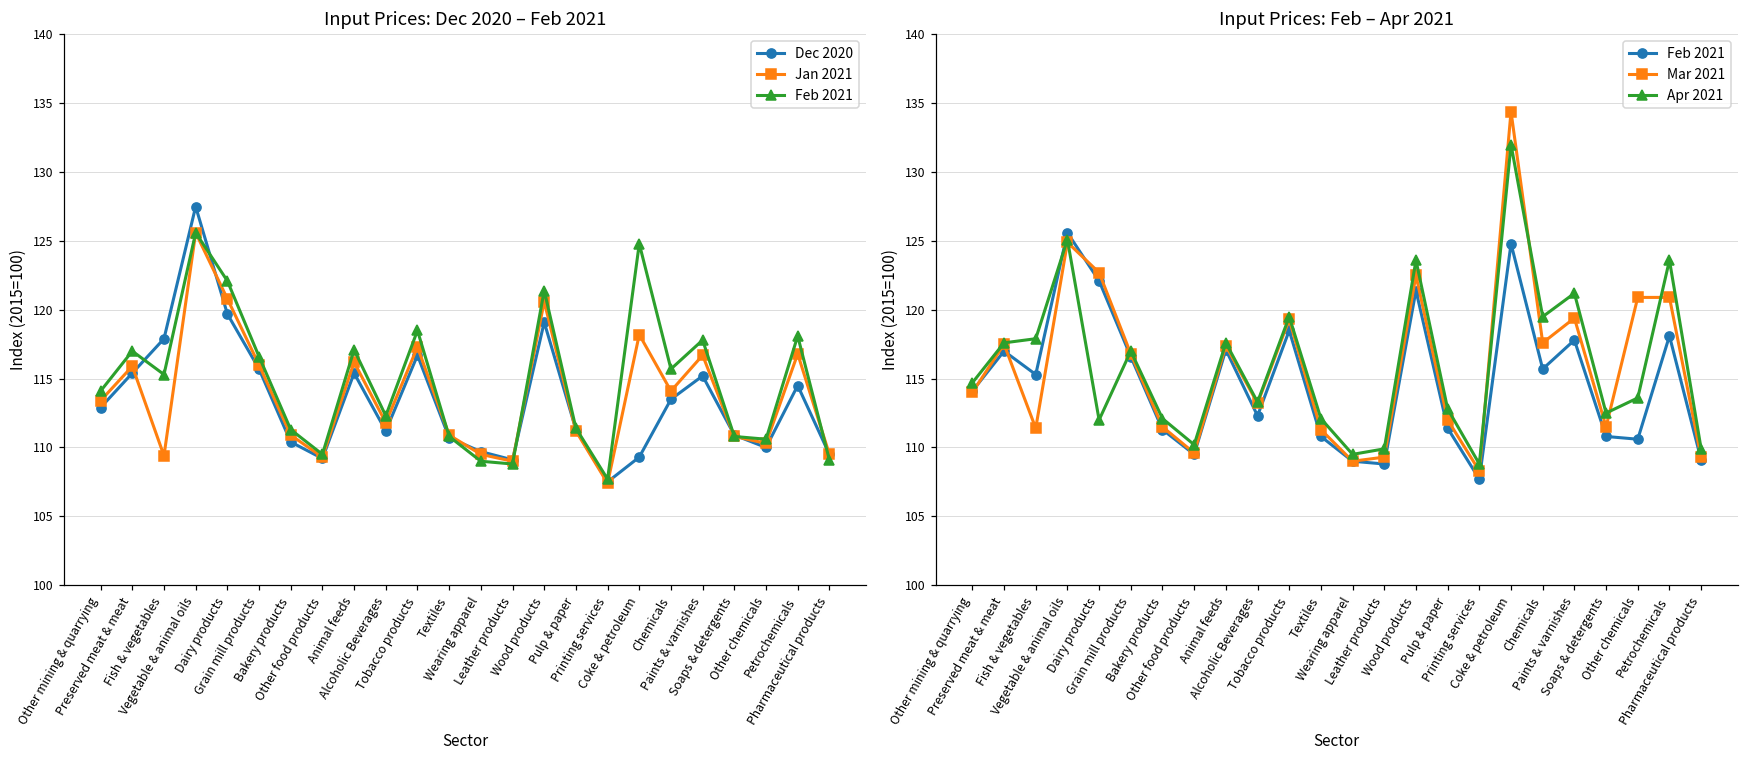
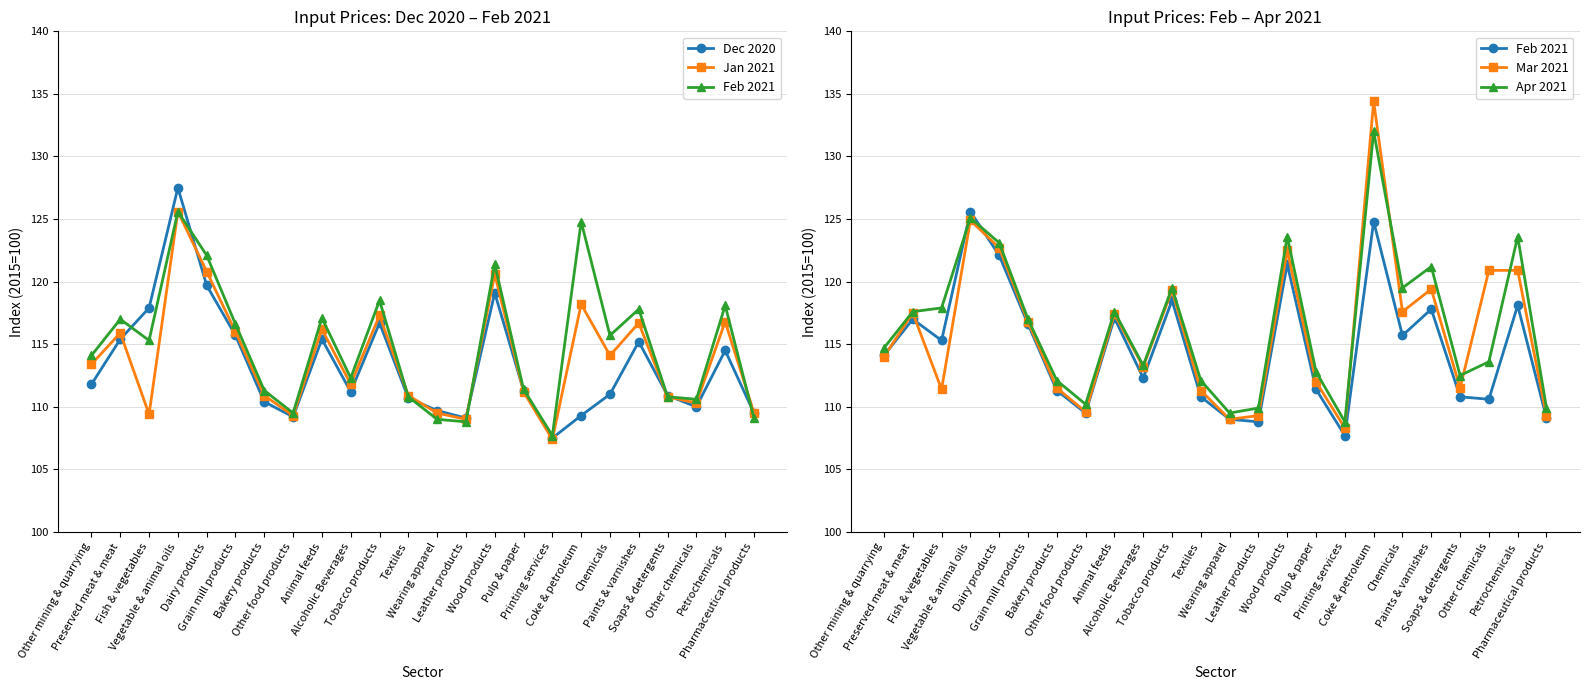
Input Prices: Dec 2020 – Feb 2021, Dec 2020, Other mining & quarrying: 112.9 -> 111.8
Input Prices: Dec 2020 – Feb 2021, Dec 2020, Chemicals: 113.5 -> 111.0
Input Prices: Feb – Apr 2021, Apr 2021, Dairy products: 112.0 -> 123.1
